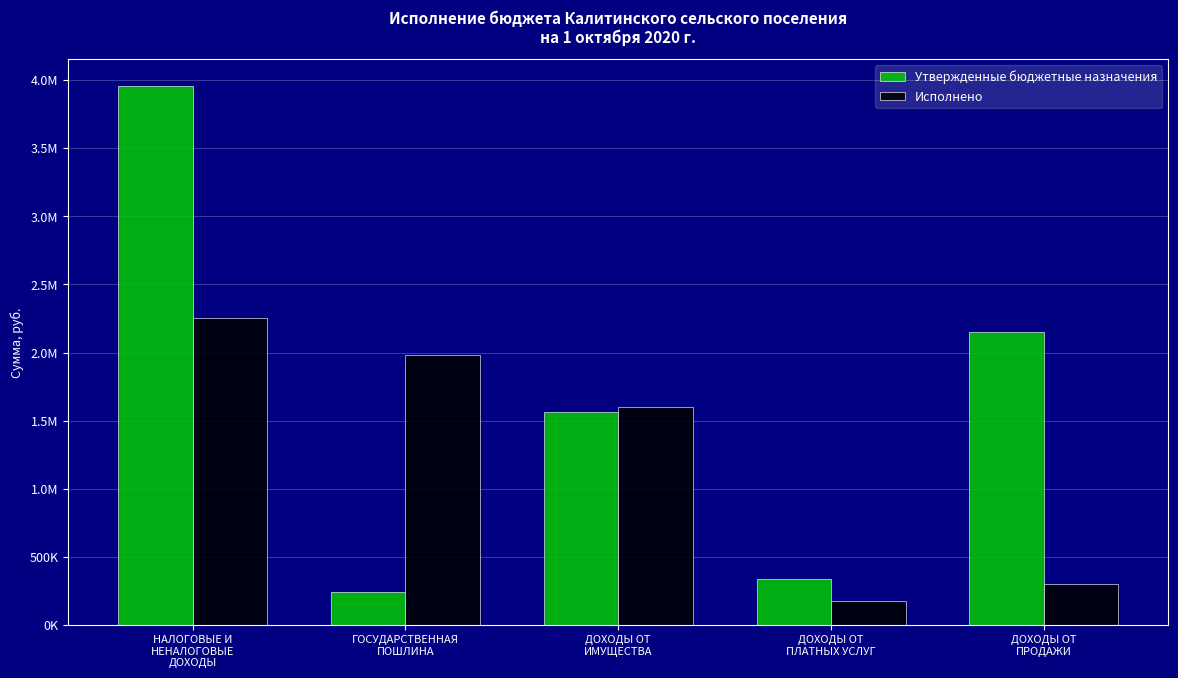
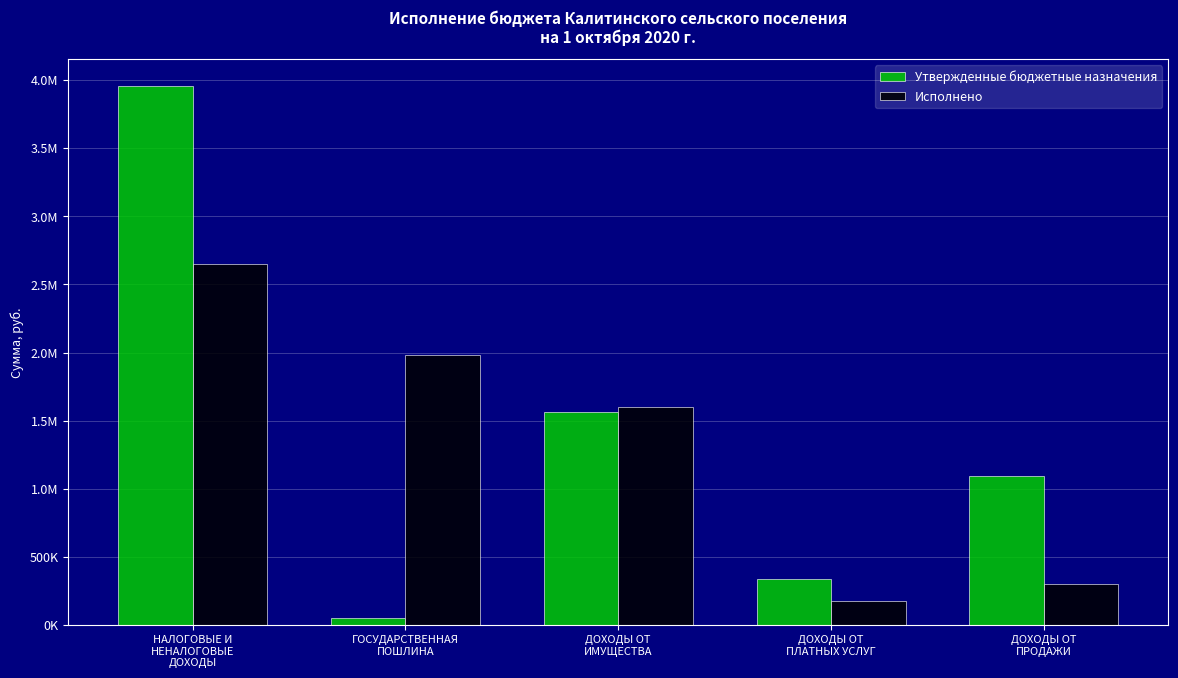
Исполнено, НАЛОГОВЫЕ И НЕНАЛОГОВЫЕ ДОХОДЫ: 2260000 -> 2650000
Утвержденные бюджетные назначения, ГОСУДАРСТВЕННАЯ ПОШЛИНА: 240000 -> 50000
Утвержденные бюджетные назначения, ДОХОДЫ ОТ ПРОДАЖИ: 2150000 -> 1090000
